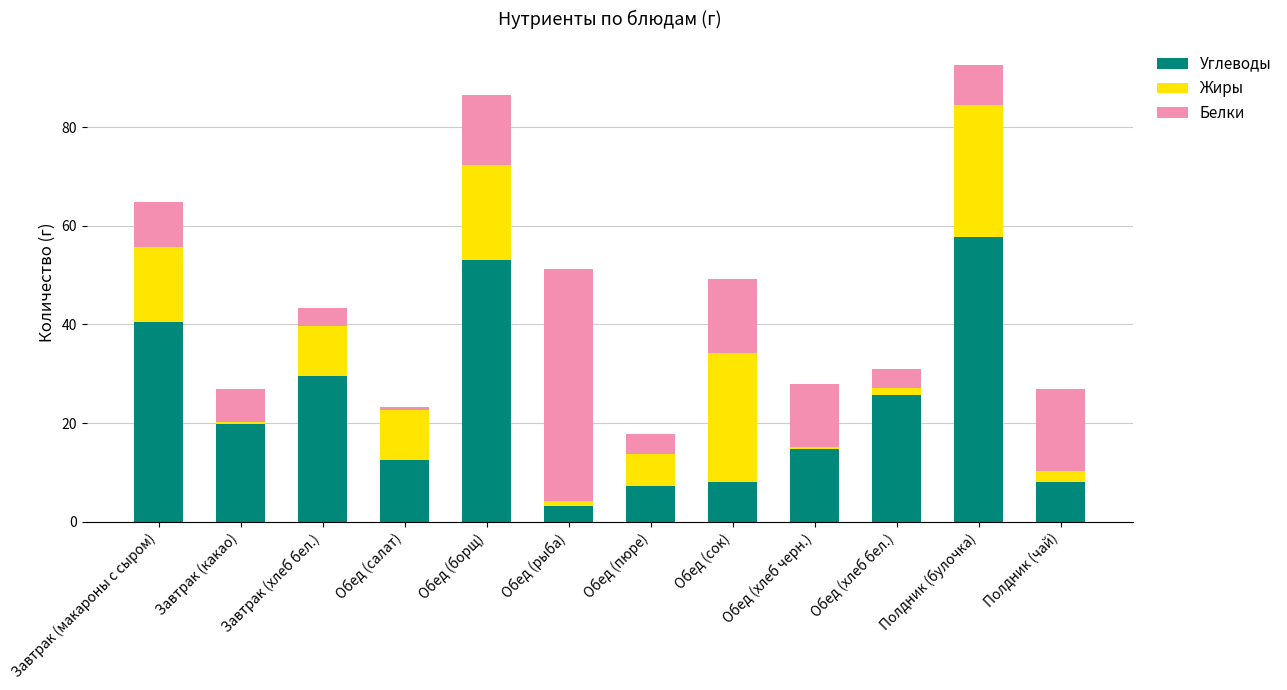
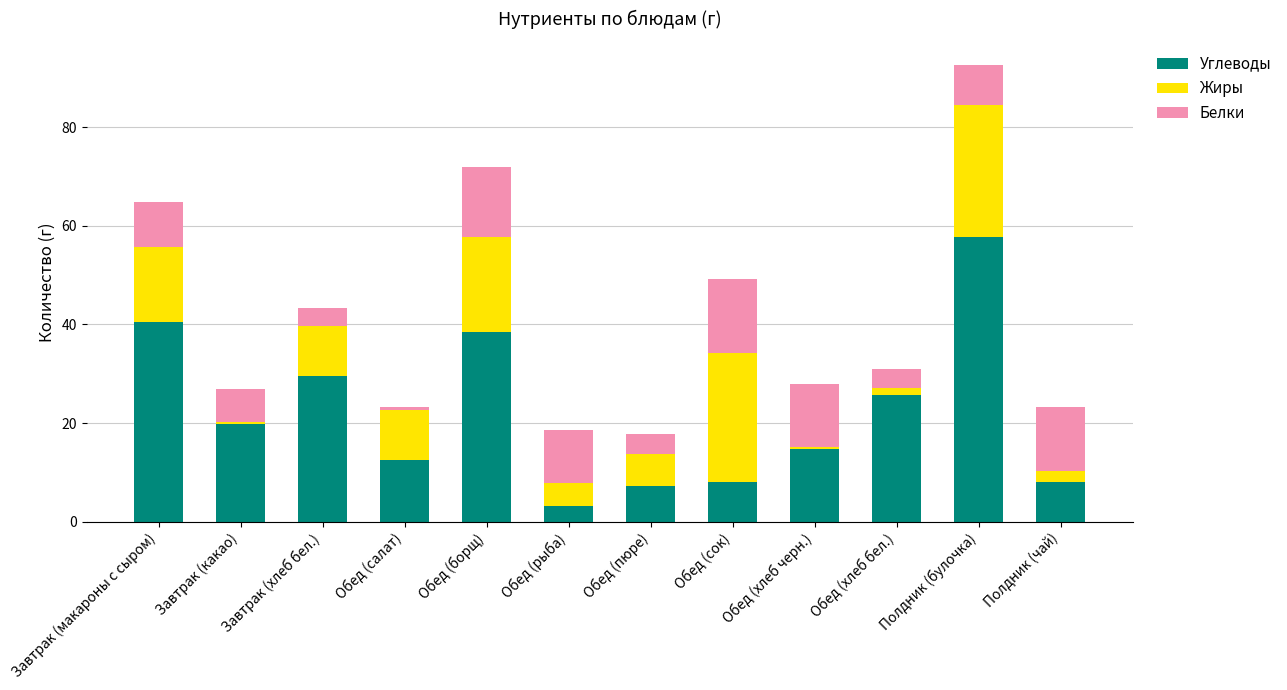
Углеводы, Обед (борщ): 53 -> 39
Жиры, Обед (рыба): 1 -> 5
Белки, Обед (рыба): 47 -> 11
Белки, Полдник (чай): 17 -> 13
